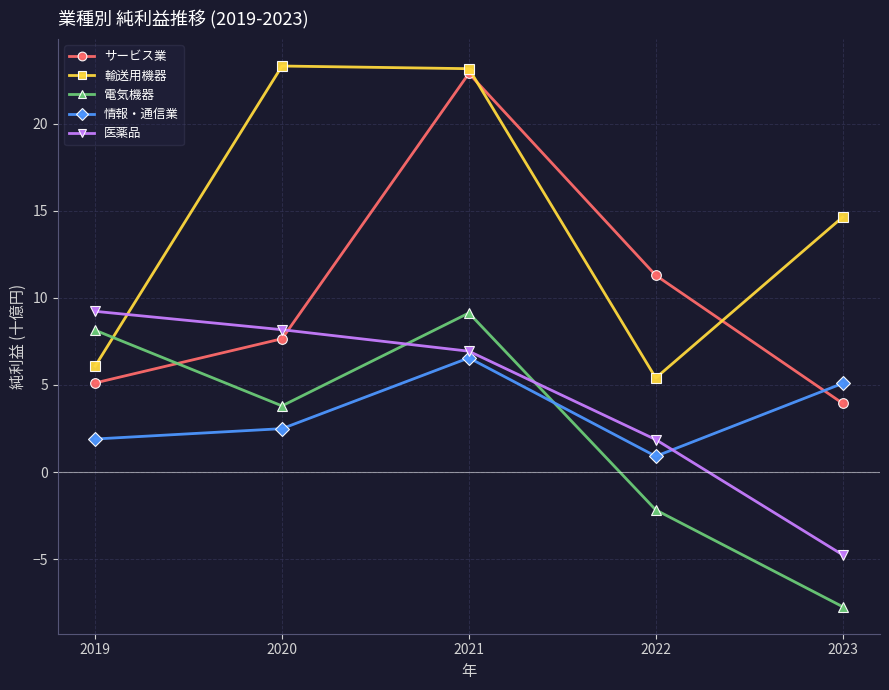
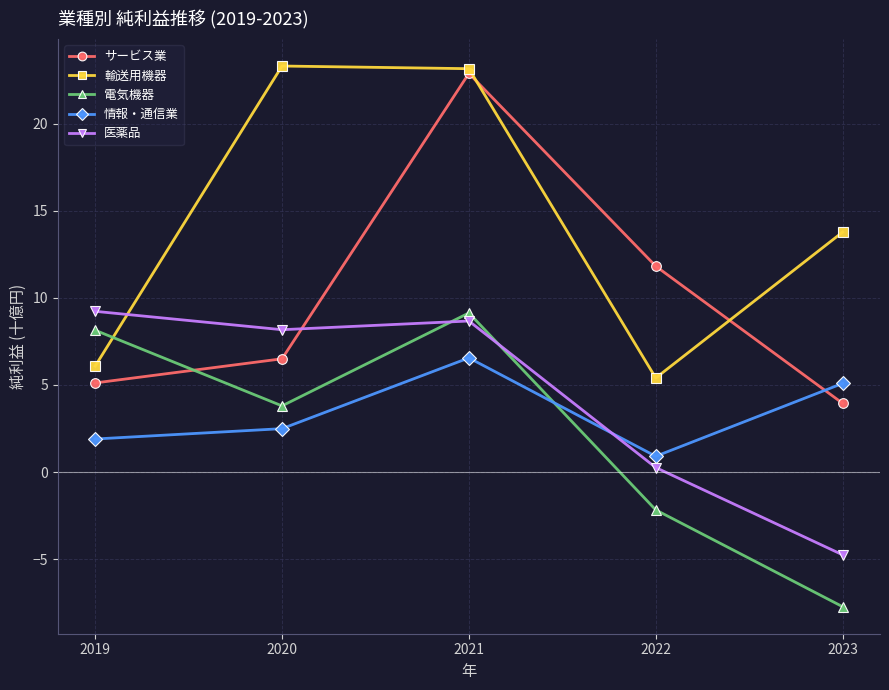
サービス業, 2020: 7.7 -> 6.5
医薬品, 2021: 6.9 -> 8.7
サービス業, 2022: 11.3 -> 11.8
医薬品, 2022: 1.9 -> 0.3
輸送用機器, 2023: 14.6 -> 13.8
